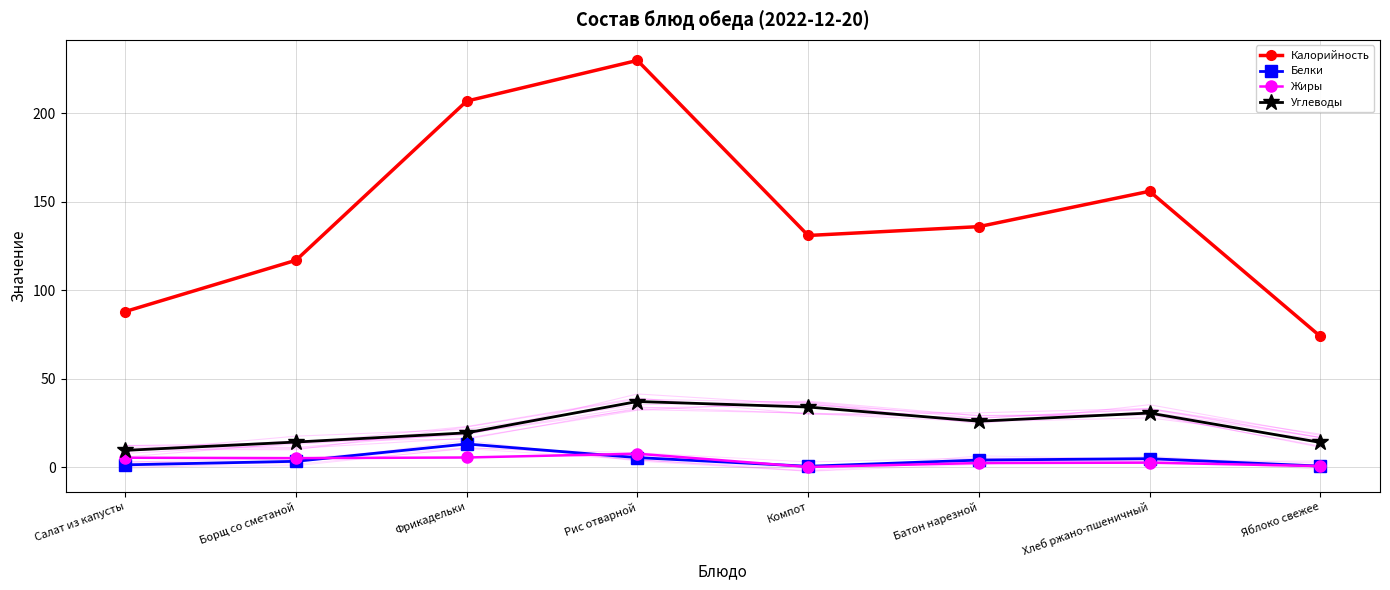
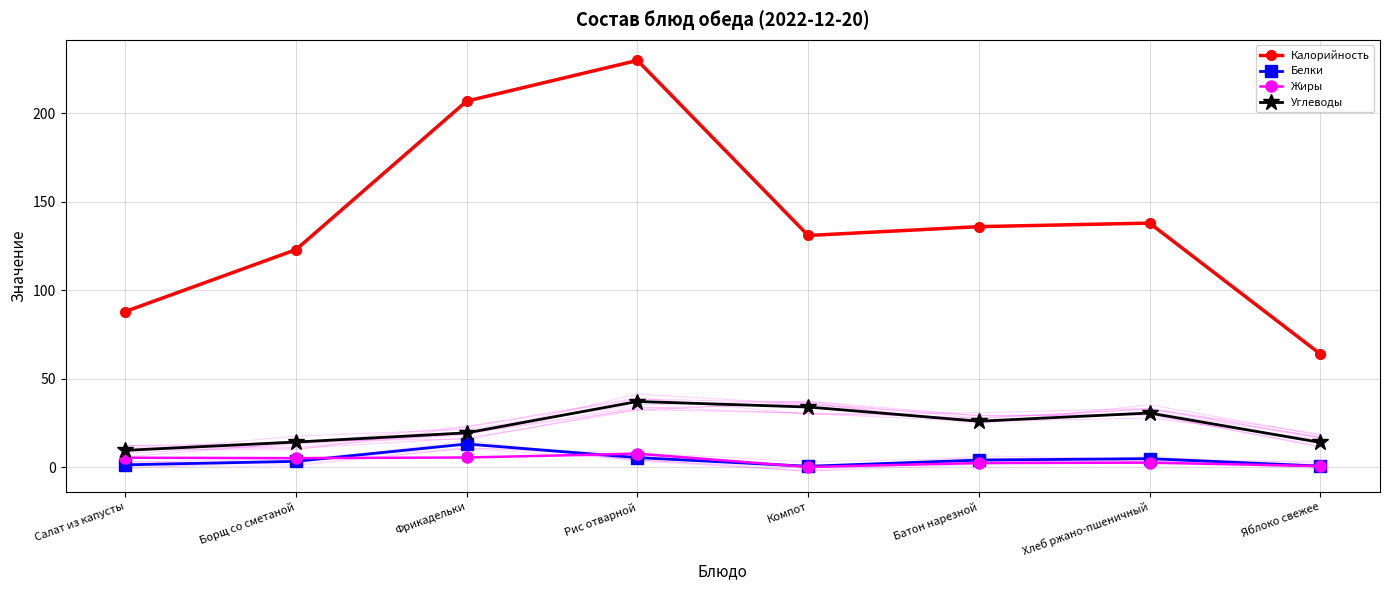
Калорийность, Борщ со сметаной: 117 -> 123
Калорийность, Хлеб ржано-пшеничный: 156 -> 138
Калорийность, Яблоко свежее: 74 -> 64
